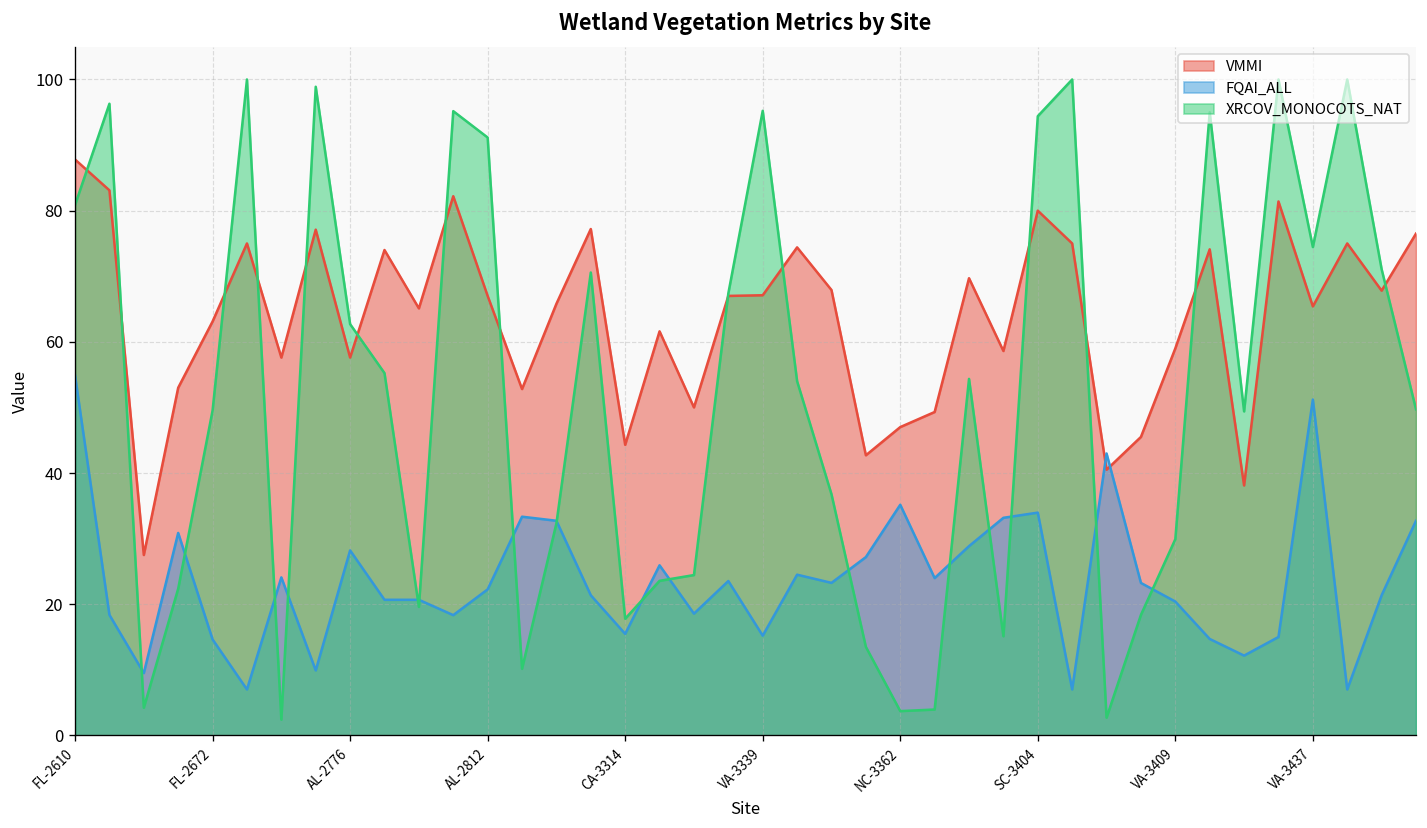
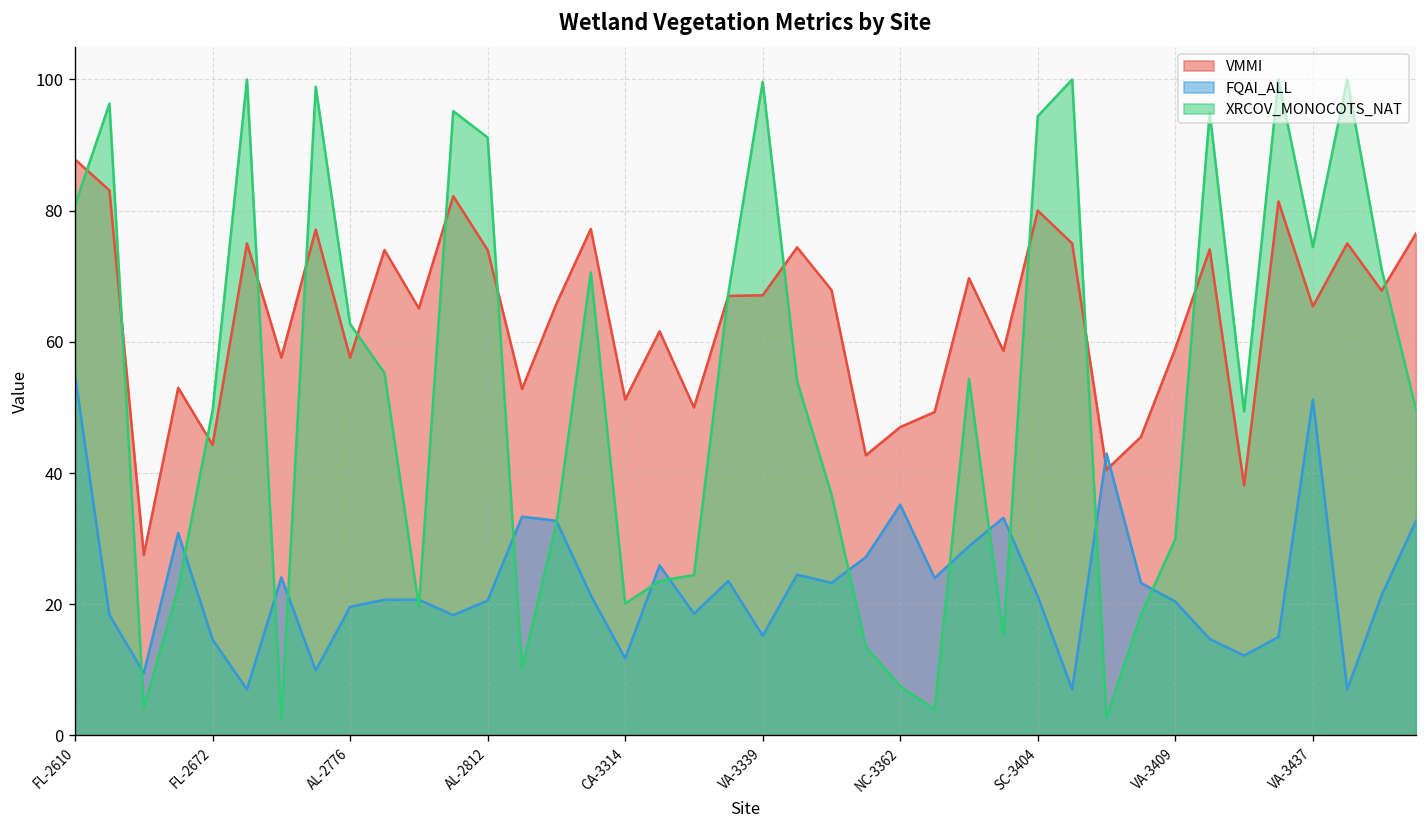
VMMI, FL-2672: 63 -> 44
FQAI_ALL, AL-2776: 28 -> 20
VMMI, AL-2812: 67 -> 74
FQAI_ALL, AL-2812: 22 -> 21
VMMI, CA-3314: 44 -> 51
FQAI_ALL, CA-3314: 15 -> 12
XRCOV_MONOCOTS_NAT, CA-3314: 18 -> 20
XRCOV_MONOCOTS_NAT, VA-3339: 95 -> 100
XRCOV_MONOCOTS_NAT, NC-3362: 4 -> 8
FQAI_ALL, SC-3404: 34 -> 21
